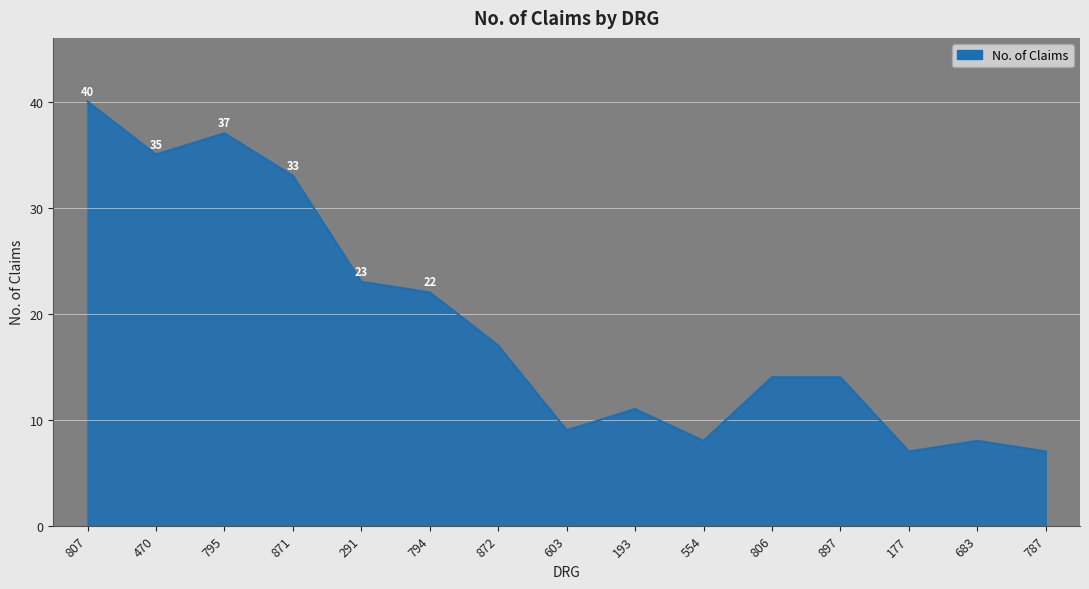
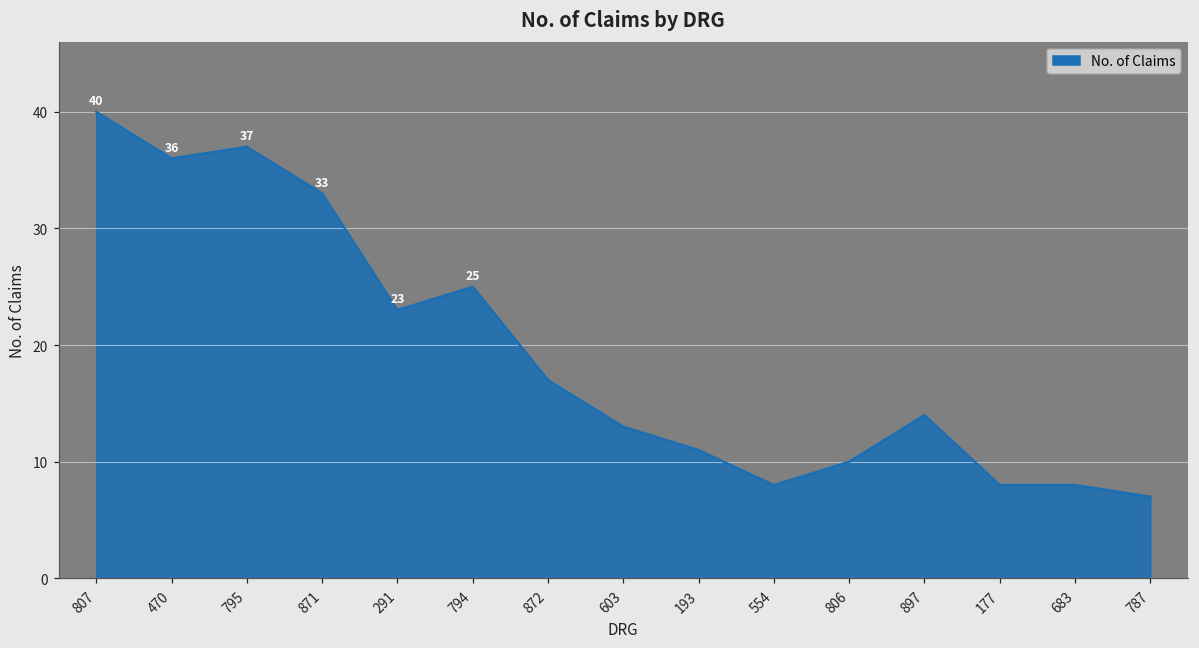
470: 35 -> 36
794: 22 -> 25
603: 9 -> 13
806: 14 -> 10
177: 7 -> 8
